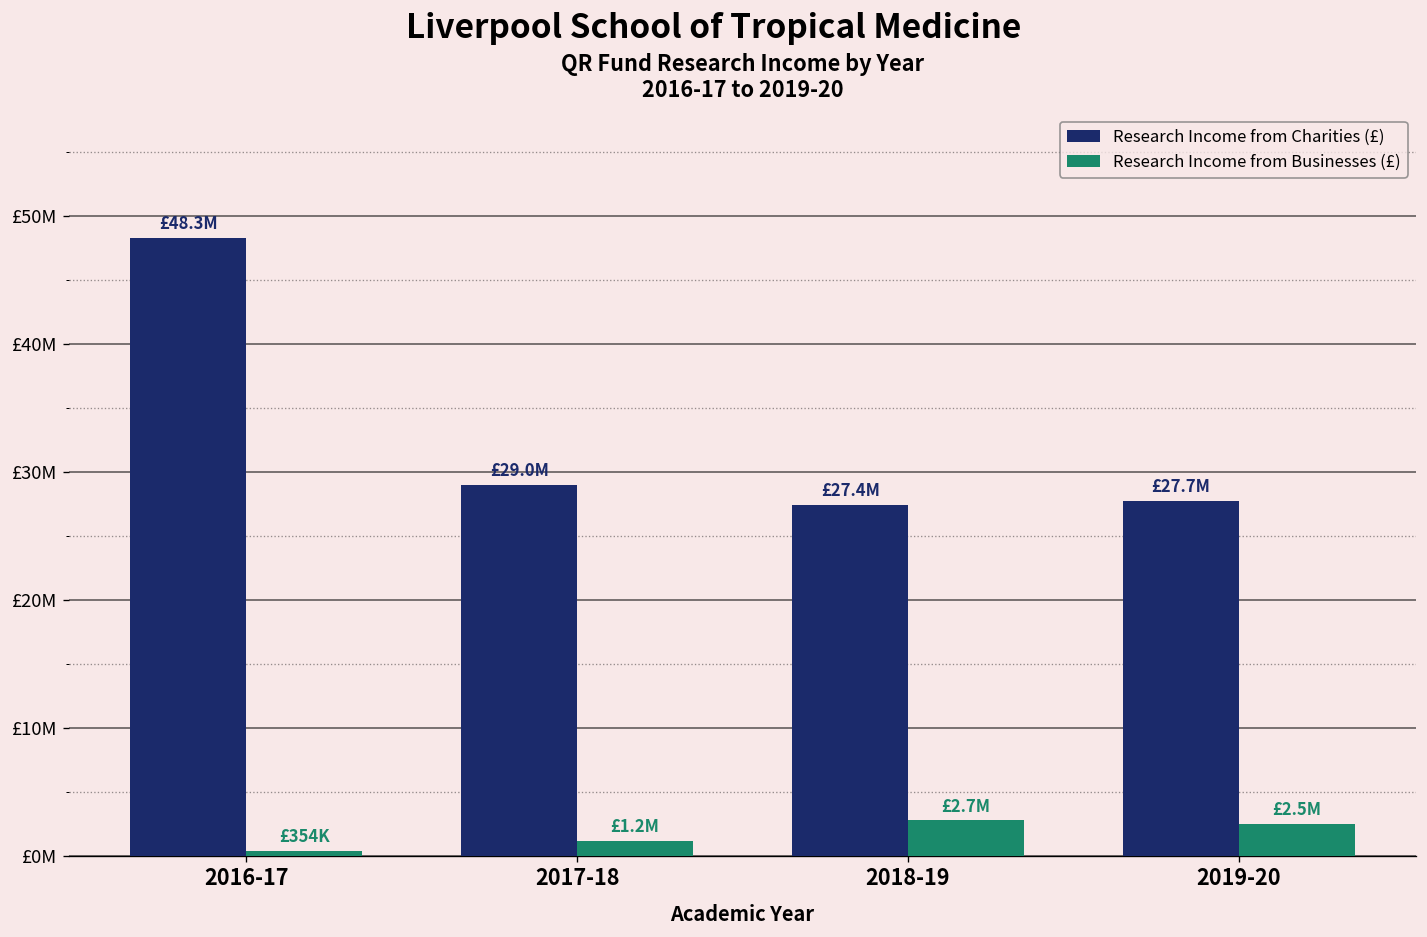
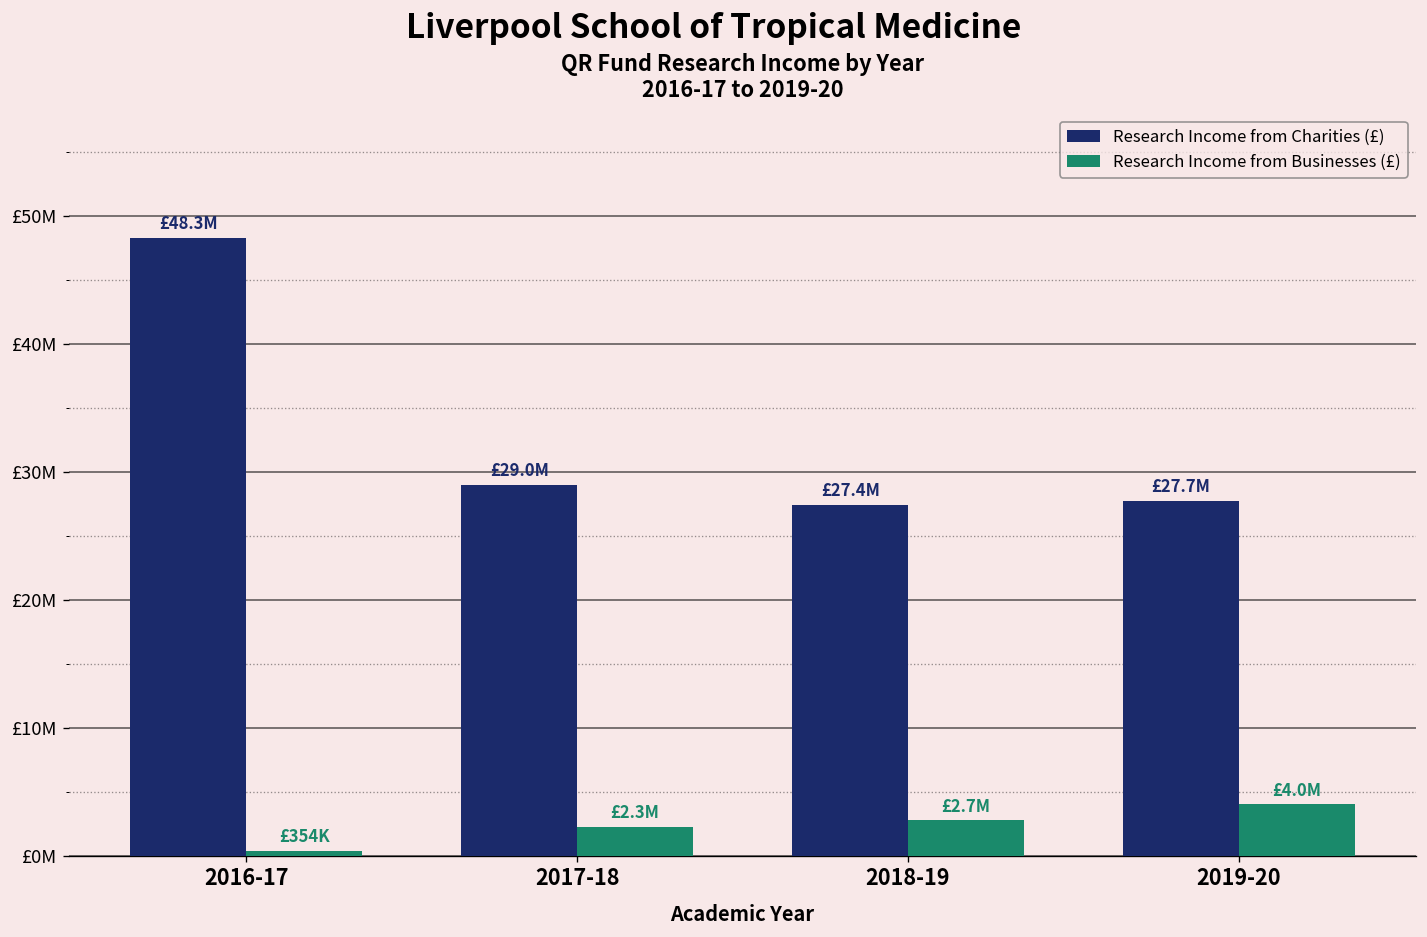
Research Income from Businesses (£), 2017-18: £1.2M -> £2.3M
Research Income from Businesses (£), 2019-20: £2.5M -> £4.0M
